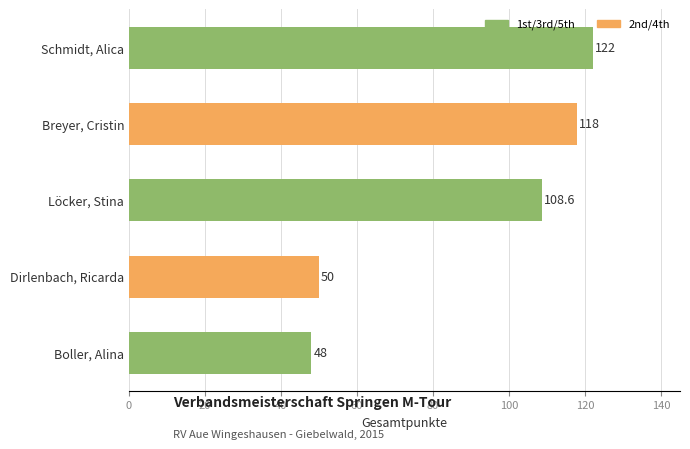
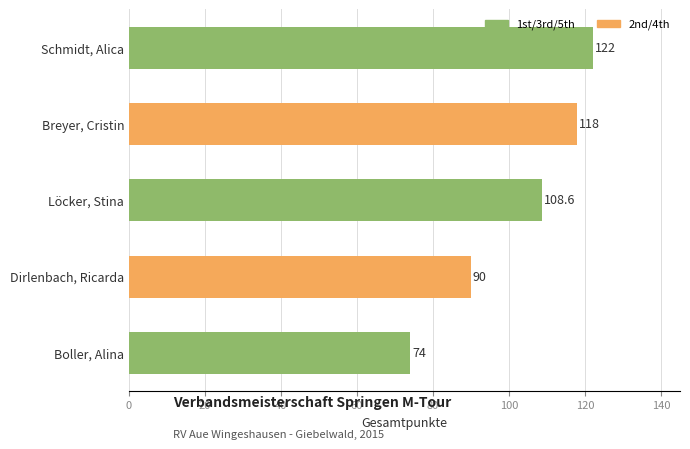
Dirlenbach, Ricarda: 50 -> 90
Boller, Alina: 48 -> 74
